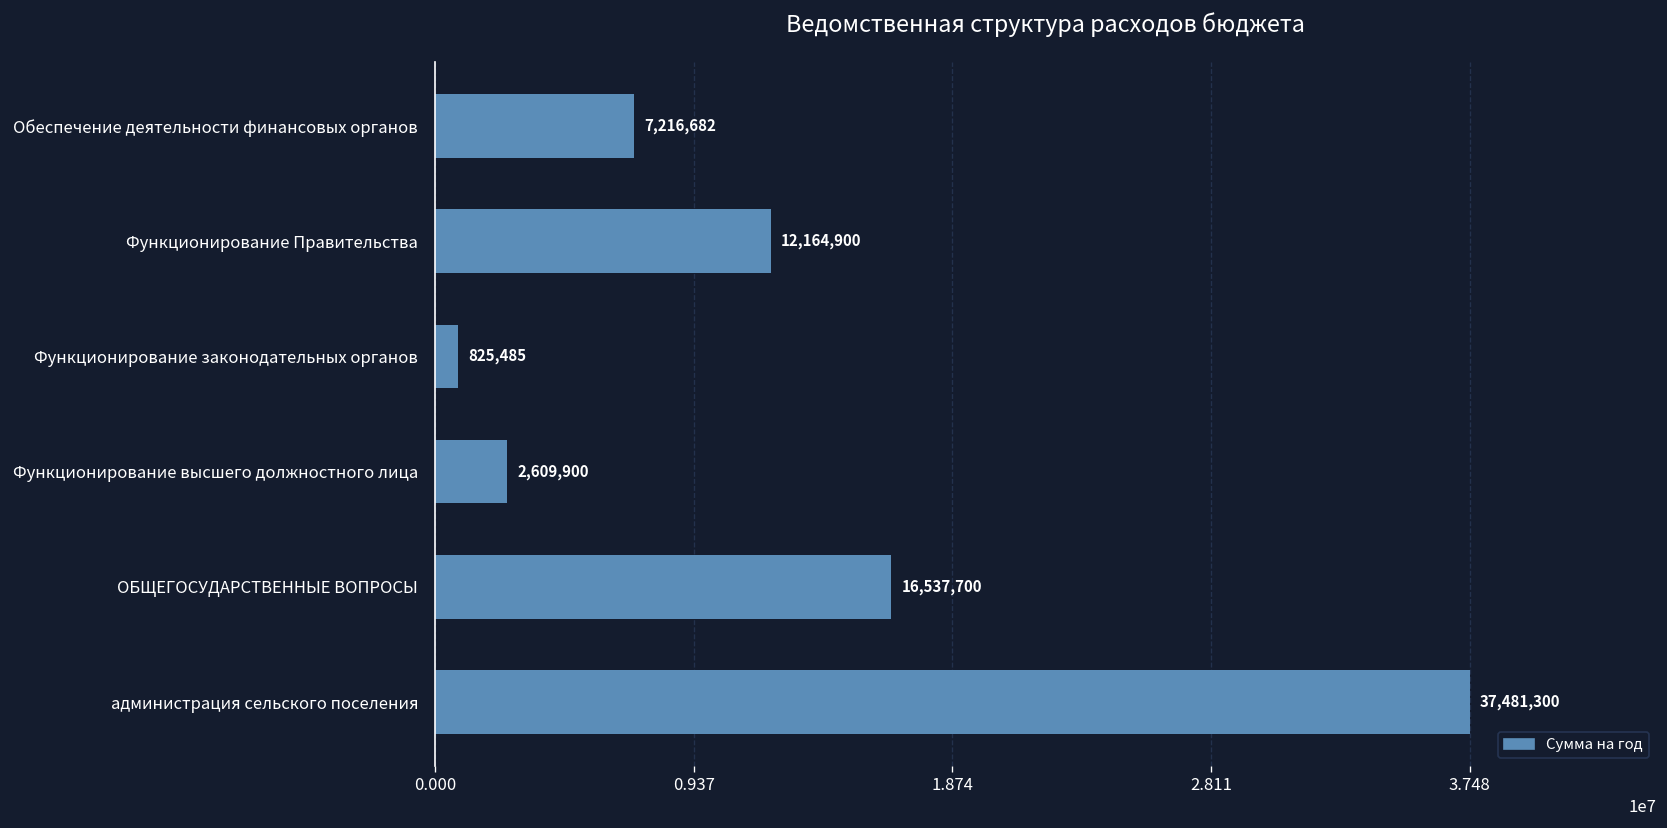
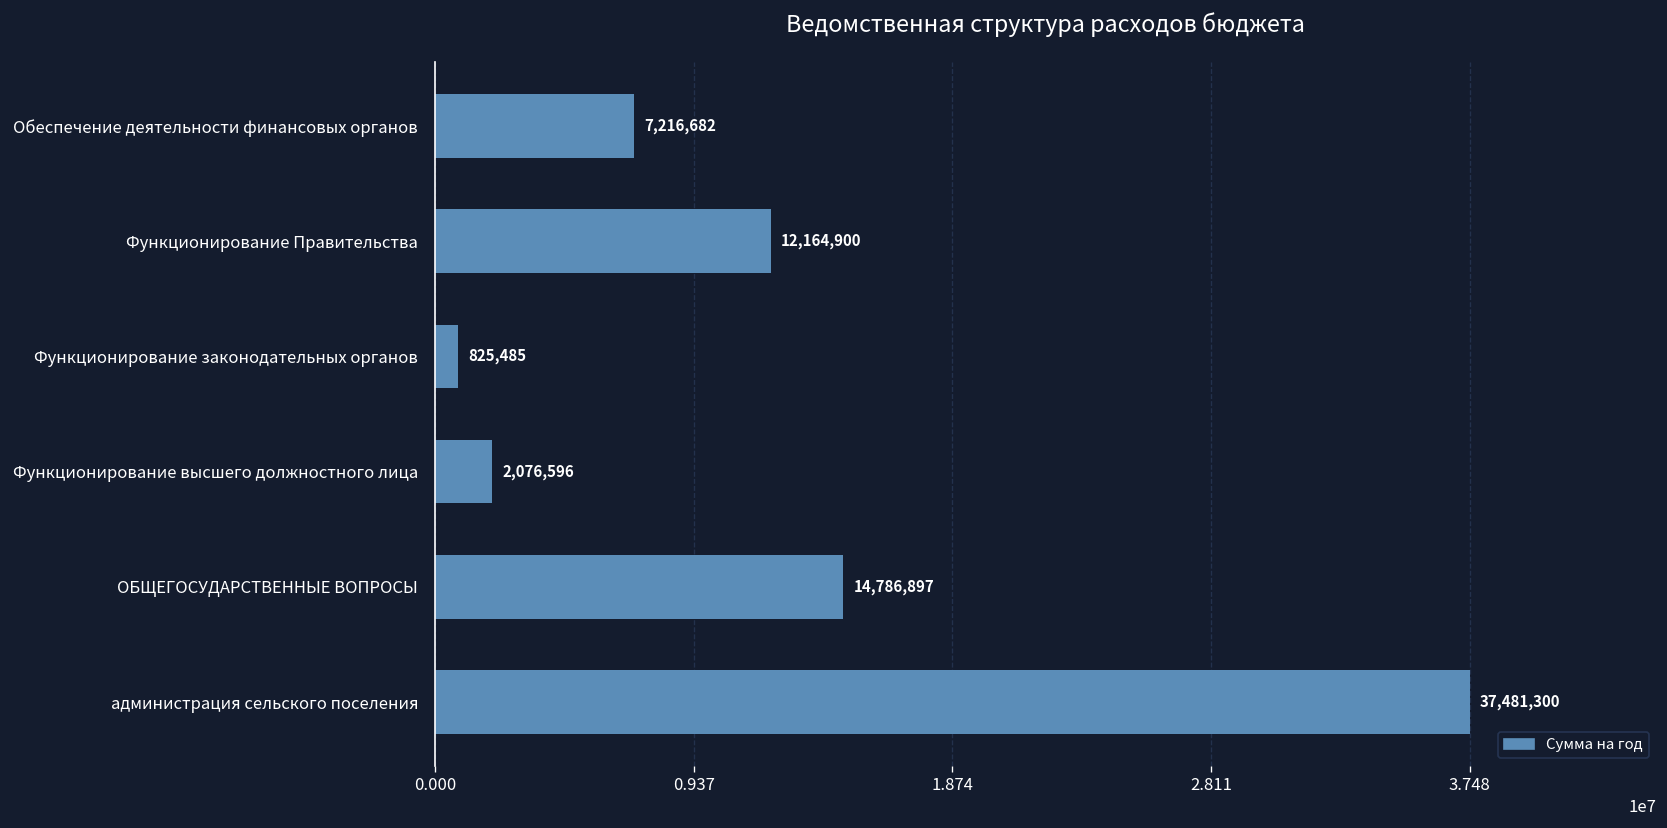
Функционирование высшего должностного лица: 2,609,900 -> 2,076,596
ОБЩЕГОСУДАРСТВЕННЫЕ ВОПРОСЫ: 16,537,700 -> 14,786,897
